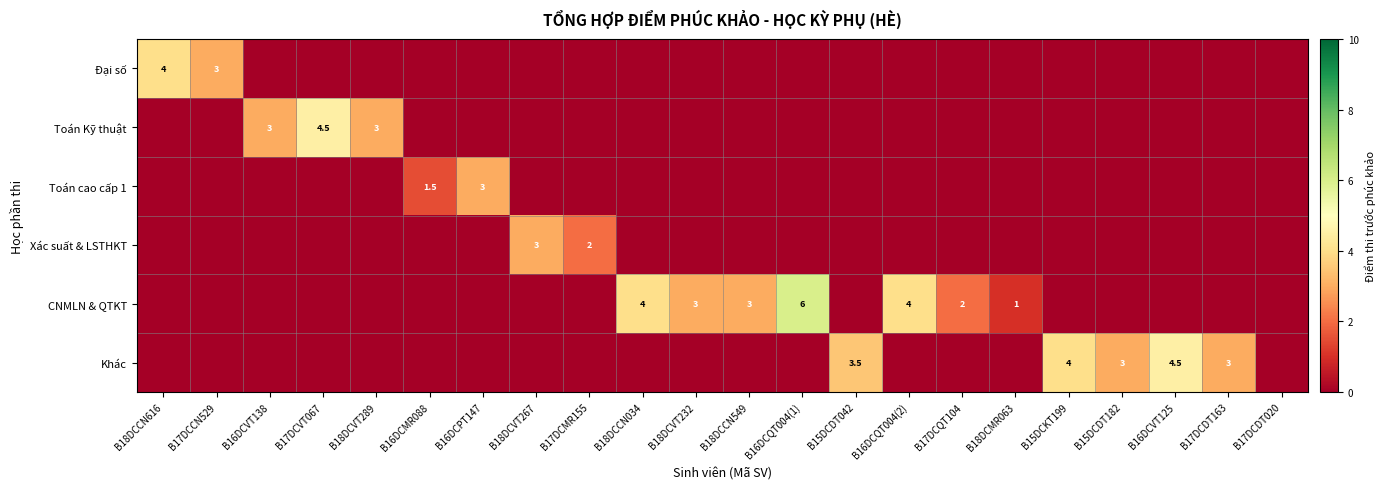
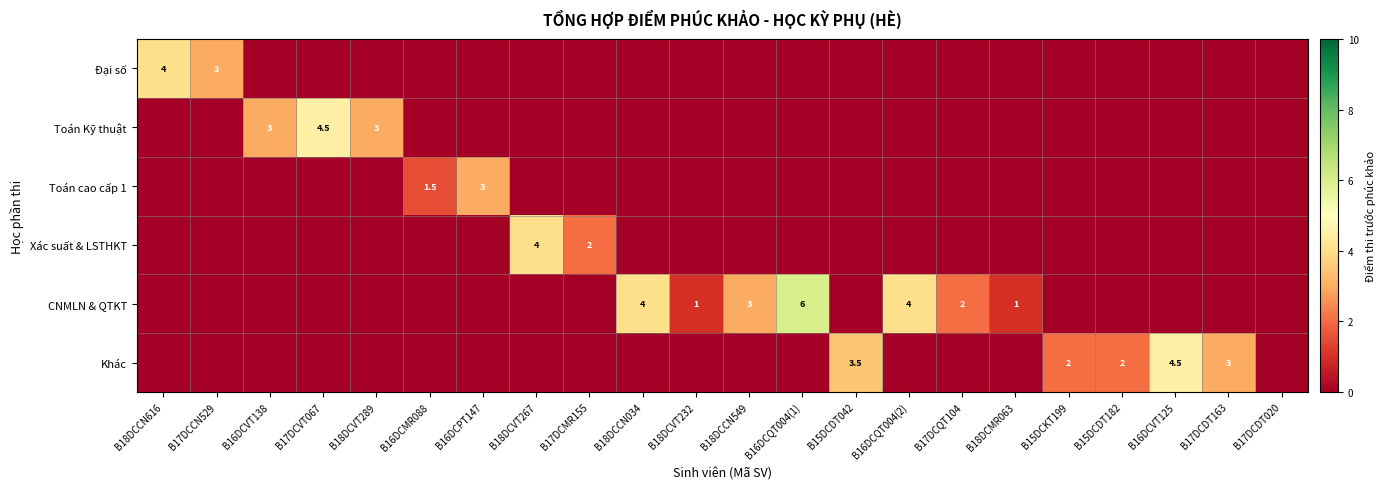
Xác suất & LSTHKT, B18DCVT267: 3 -> 4
CNMLN & QTKT, B18DCVT232: 3 -> 1
Khác, B15DCKT199: 4 -> 2
Khác, B15DCDT182: 3 -> 2
